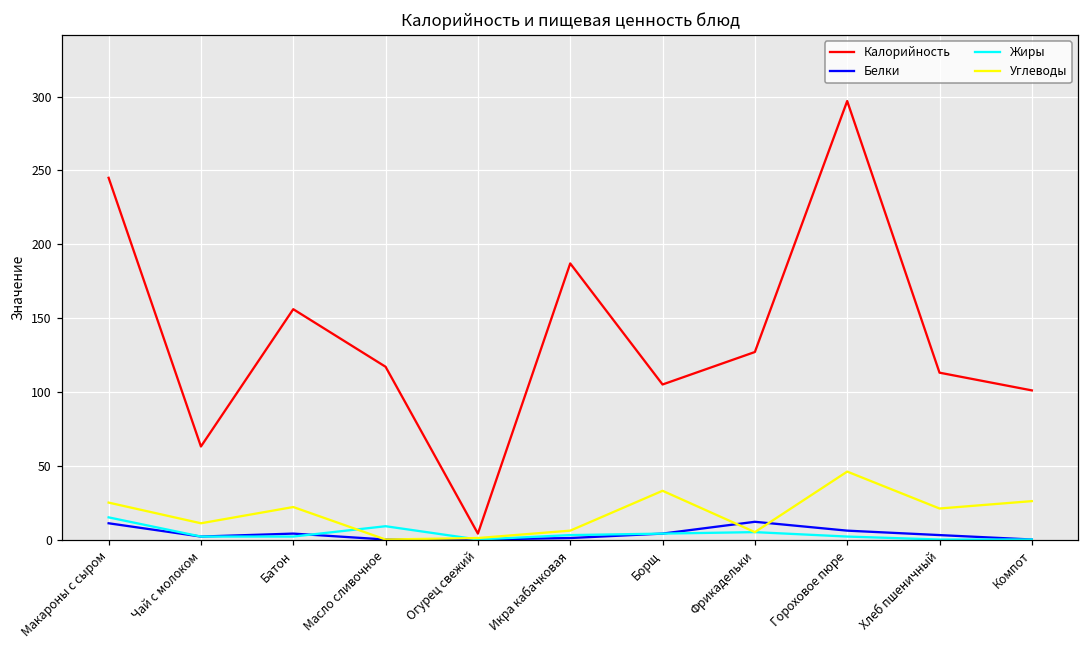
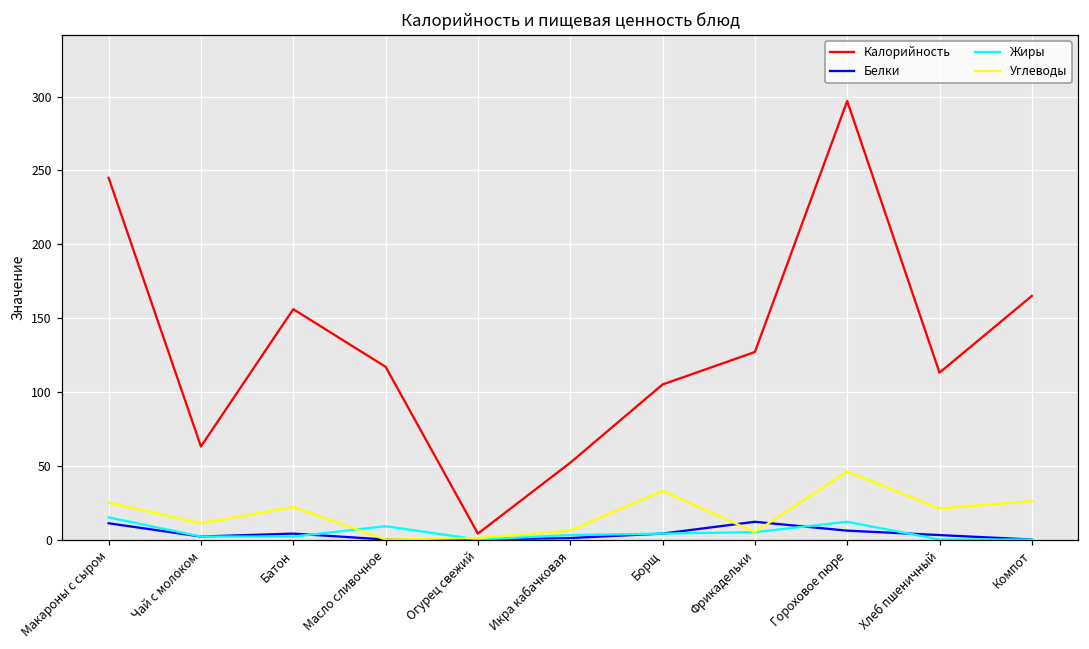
Калорийность, Икра кабачковая: 187 -> 52
Жиры, Гороховое пюре: 2 -> 12
Калорийность, Компот: 101 -> 165
